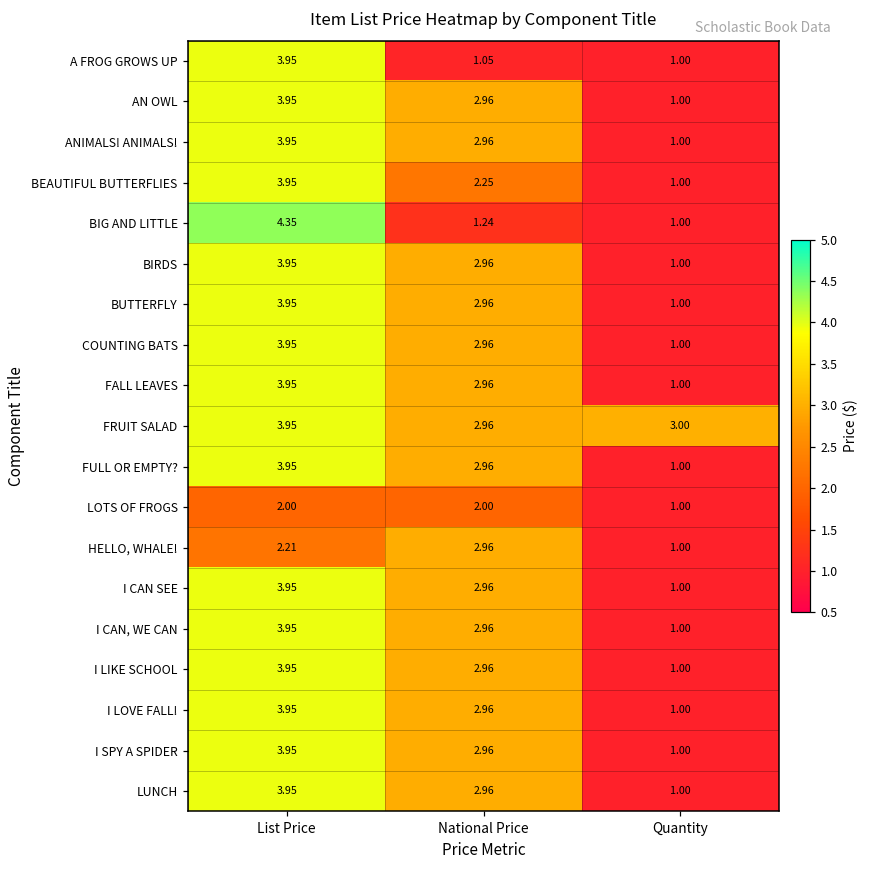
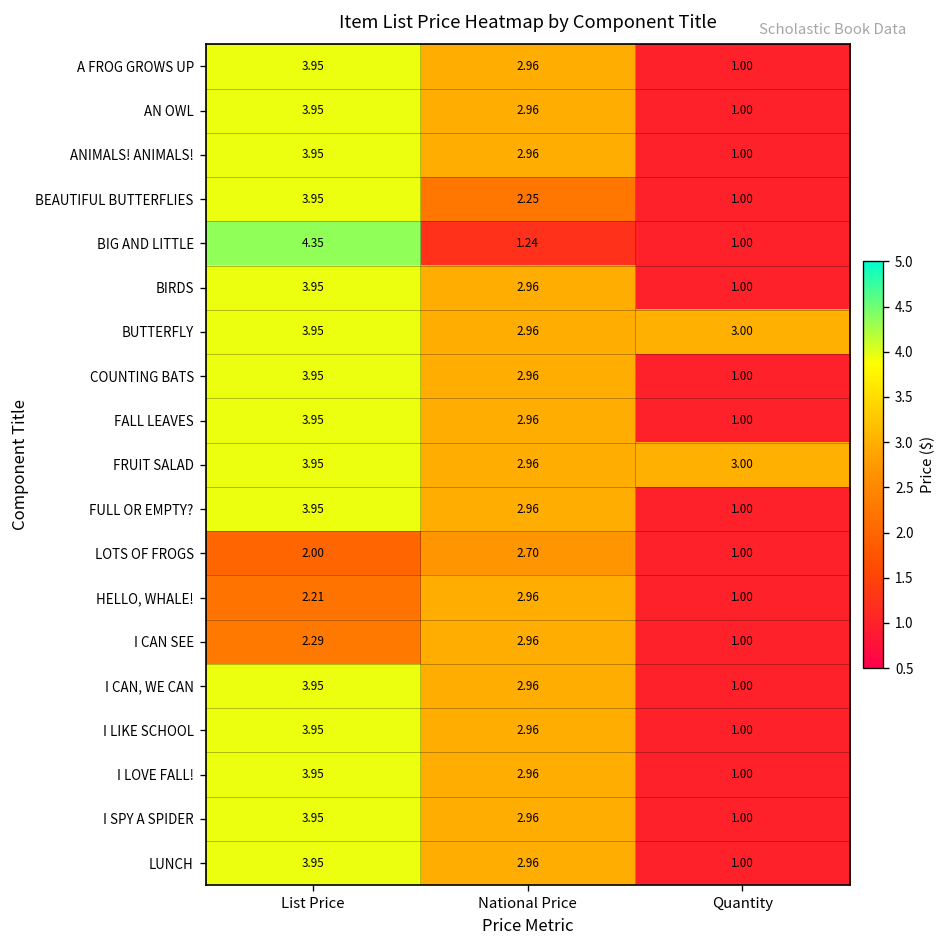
A FROG GROWS UP, National Price: 1.05 -> 2.96
BUTTERFLY, Quantity: 1.00 -> 3.00
LOTS OF FROGS, National Price: 2.00 -> 2.70
I CAN SEE, List Price: 3.95 -> 2.29
